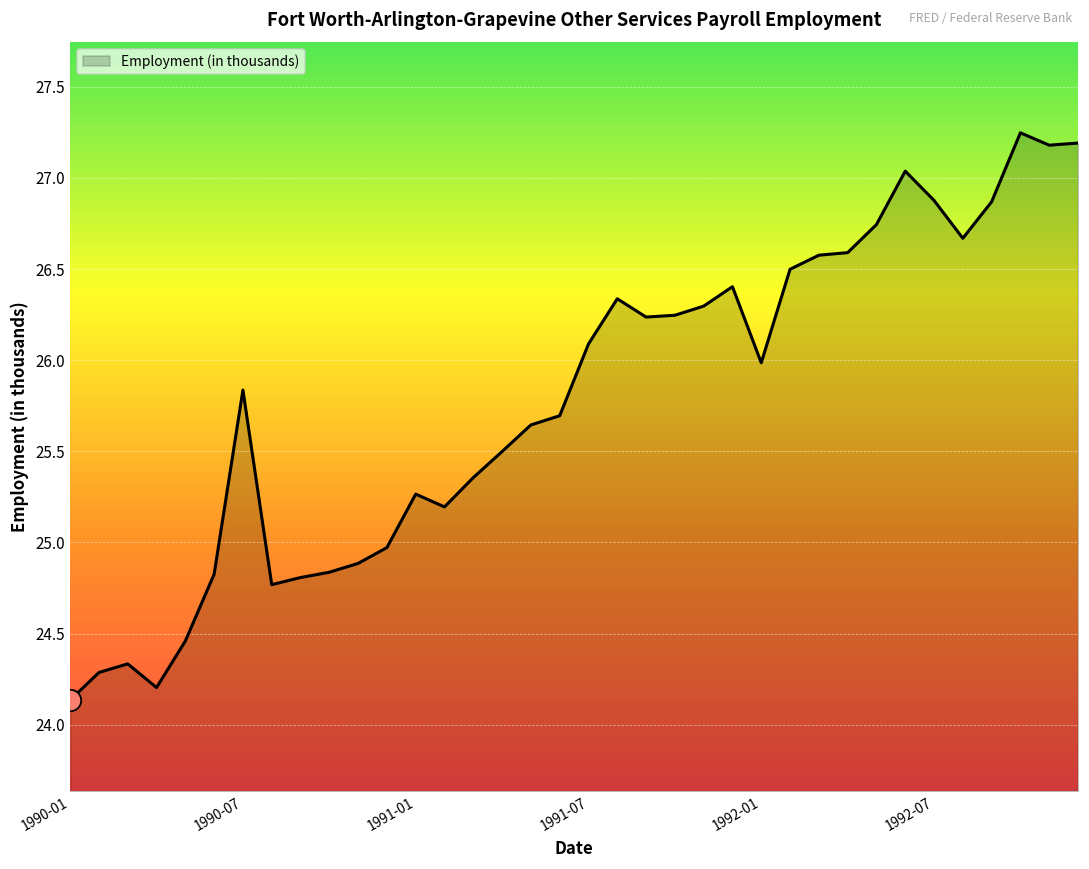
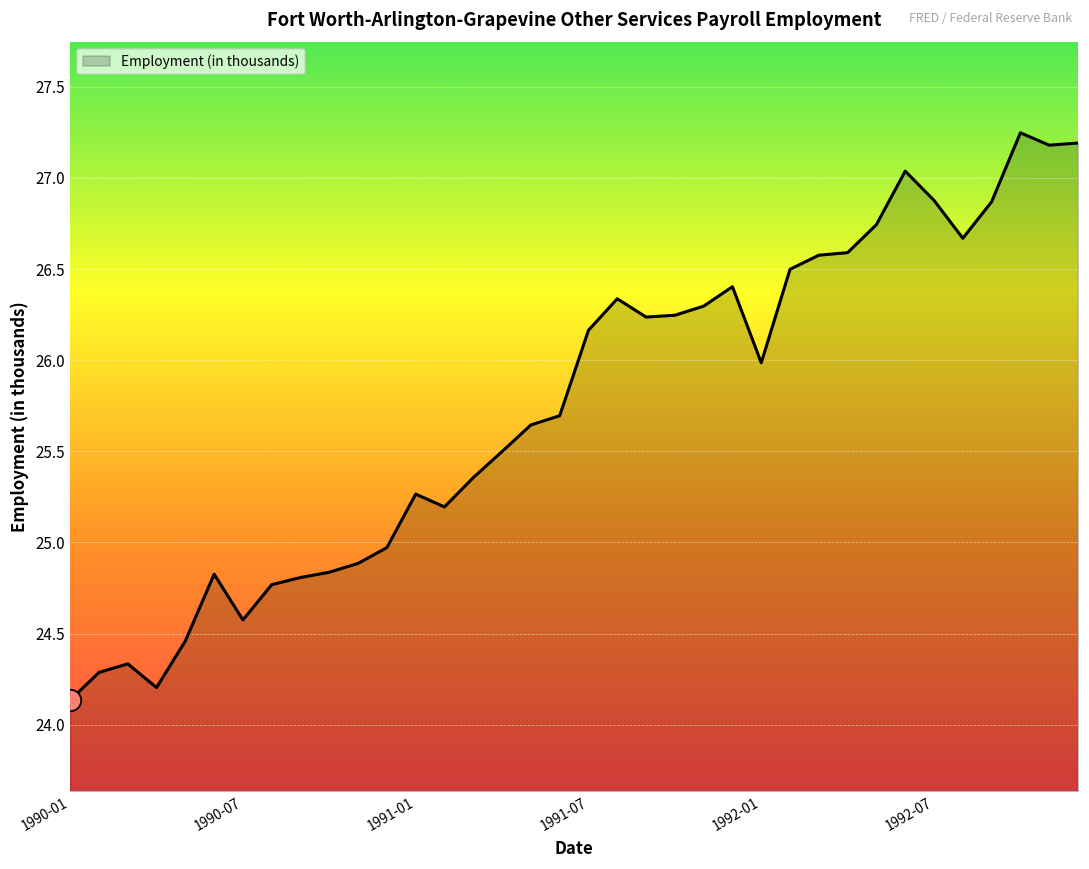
Employment (in thousands), 1990-07: 25.84 -> 24.57
Employment (in thousands), 1991-07: 26.09 -> 26.16
